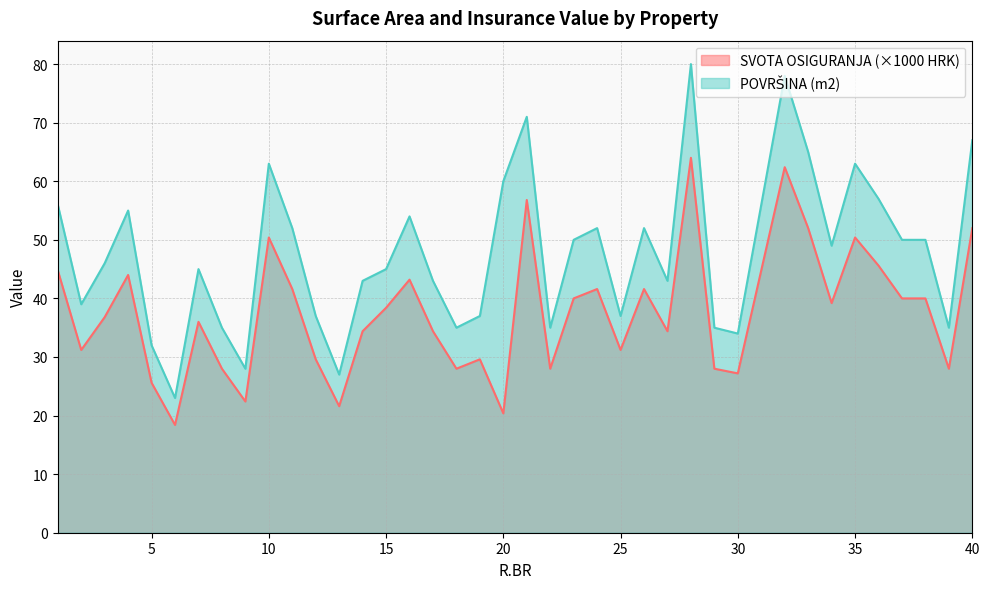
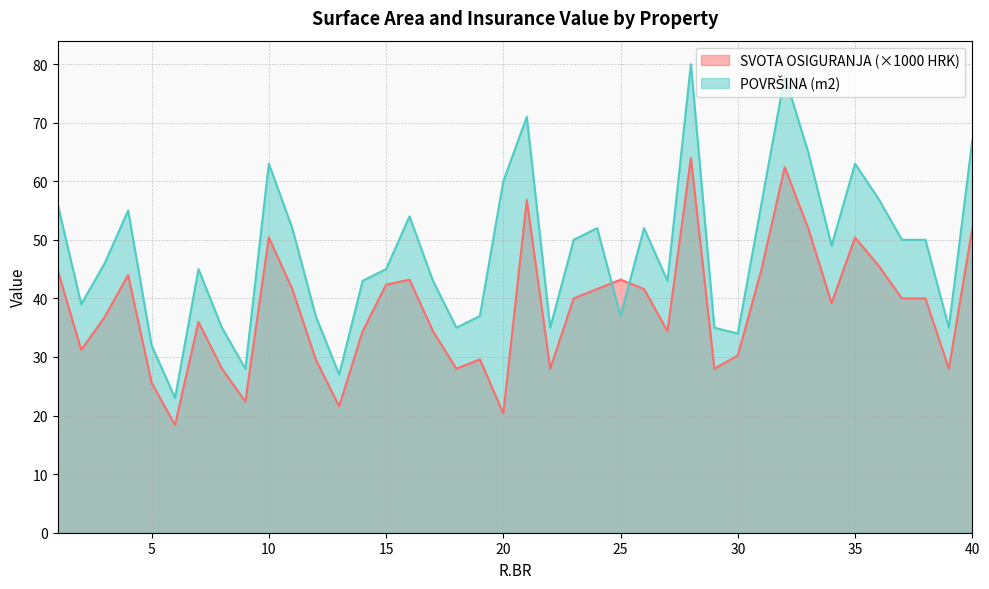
SVOTA OSIGURANJA (×1000 HRK), 15: 38 -> 42
SVOTA OSIGURANJA (×1000 HRK), 25: 31 -> 43
SVOTA OSIGURANJA (×1000 HRK), 30: 27 -> 30
